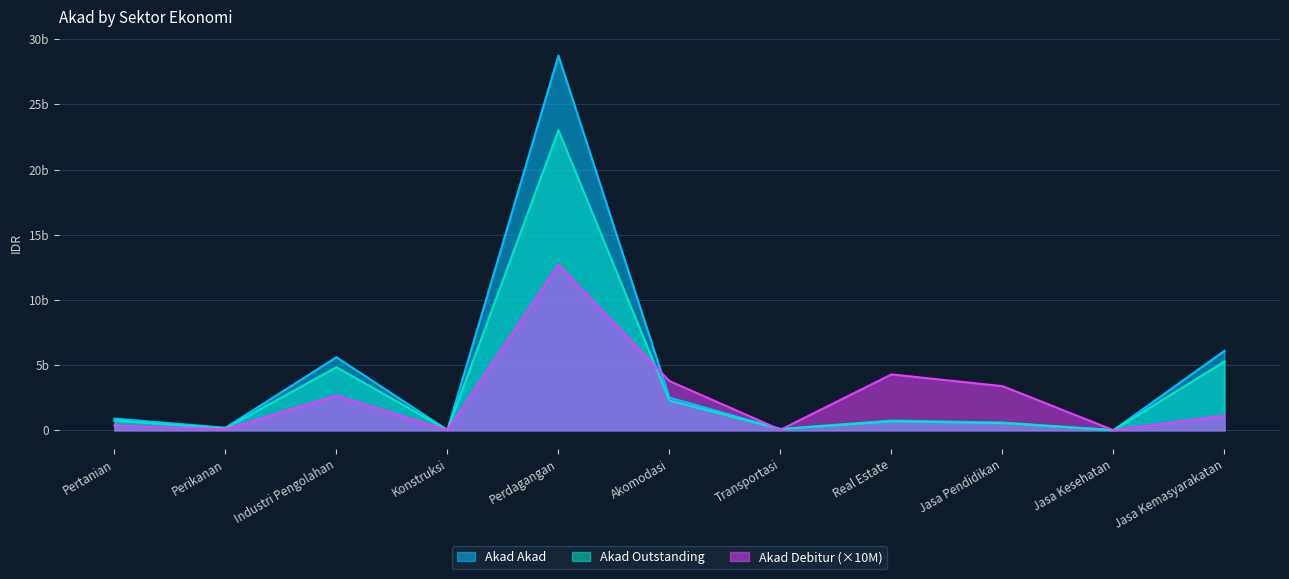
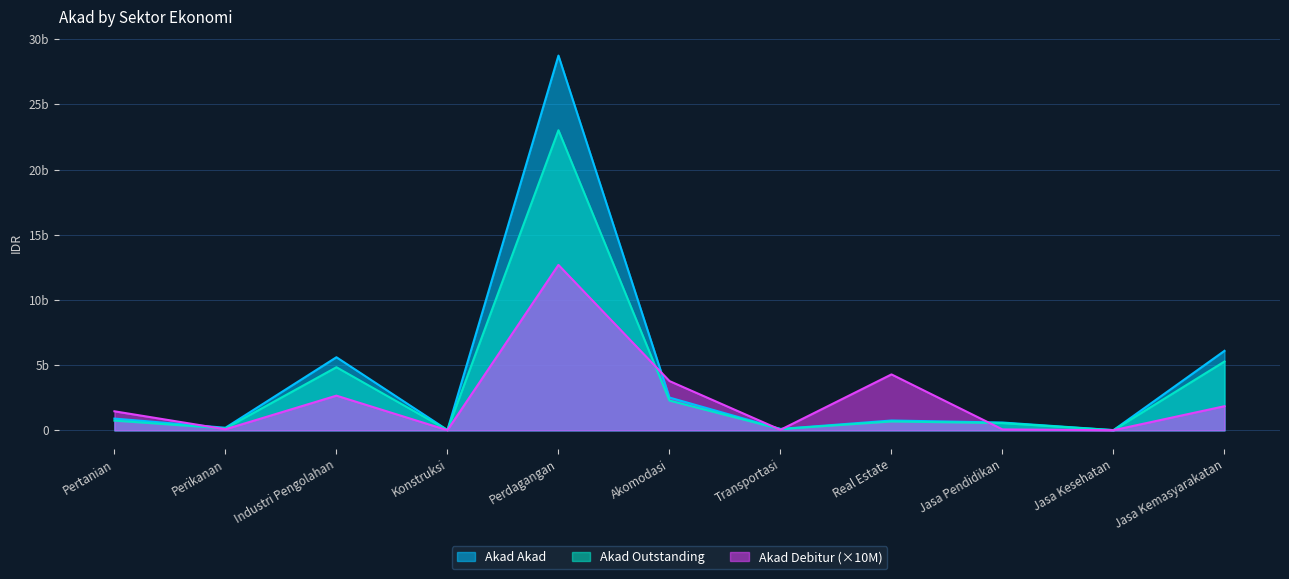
Akad Debitur (×10M), Pertanian: 0.4b -> 1.5b
Akad Debitur (×10M), Jasa Pendidikan: 3.4b -> 0.1b
Akad Debitur (×10M), Jasa Kemasyarakatan: 1.1b -> 1.9b
